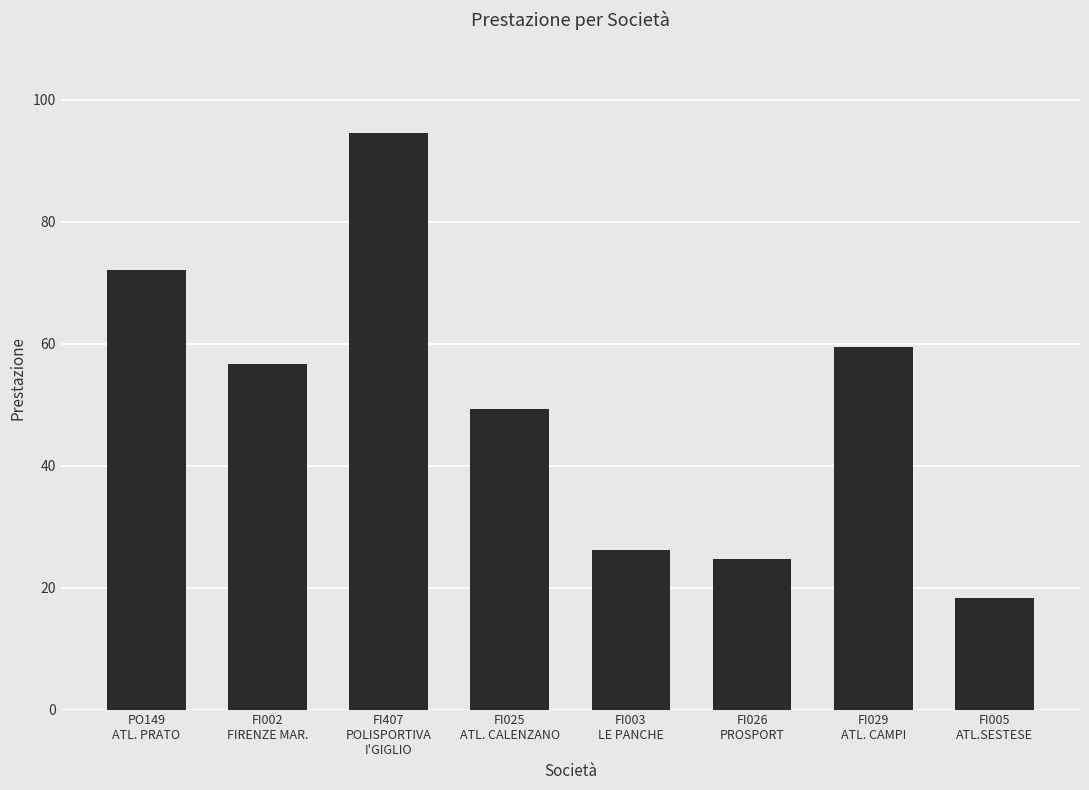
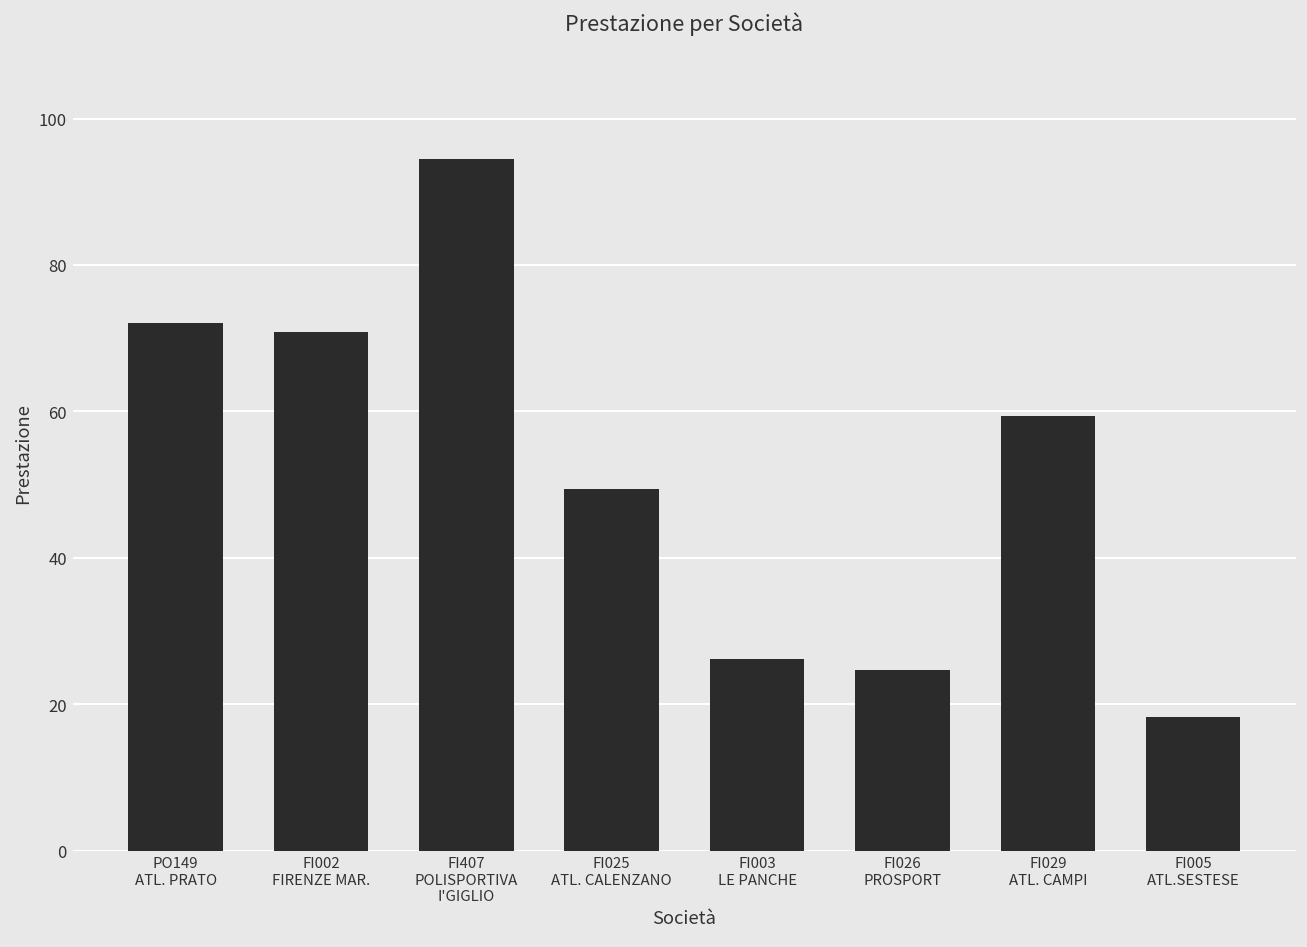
FI002 FIRENZE MAR.: 57 -> 71
